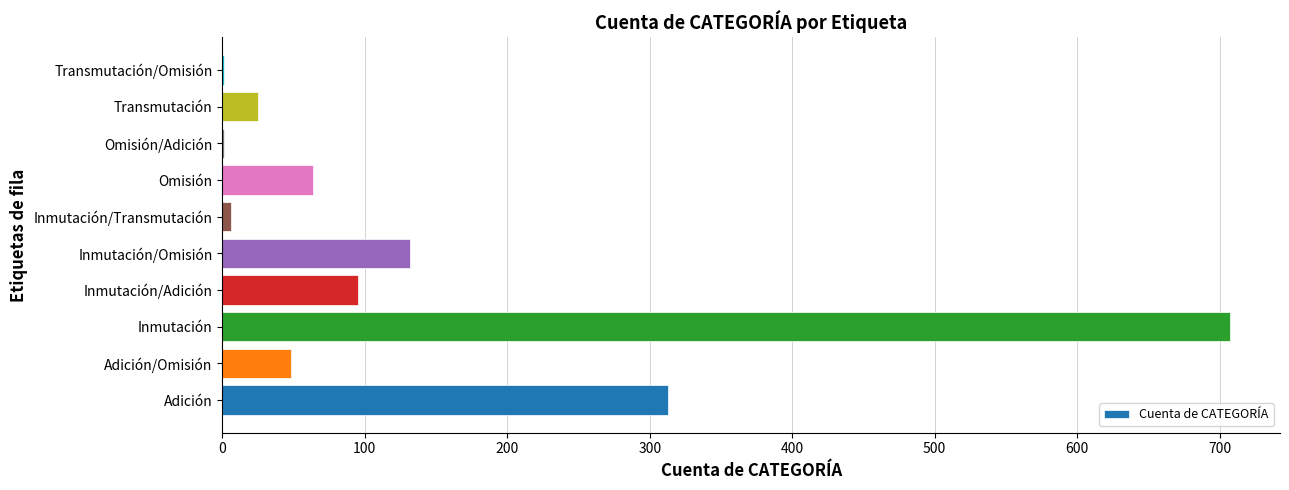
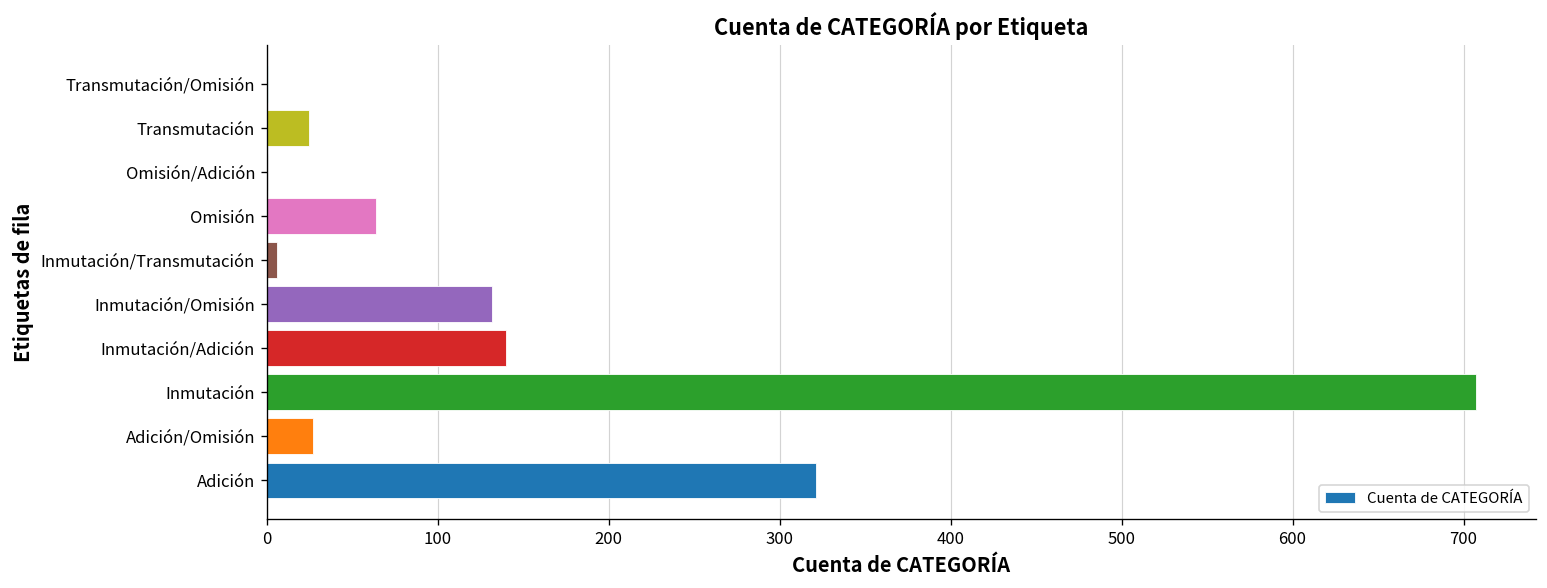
Inmutación/Adición: 95 -> 140
Adición/Omisión: 48 -> 27
Adición: 313 -> 321
